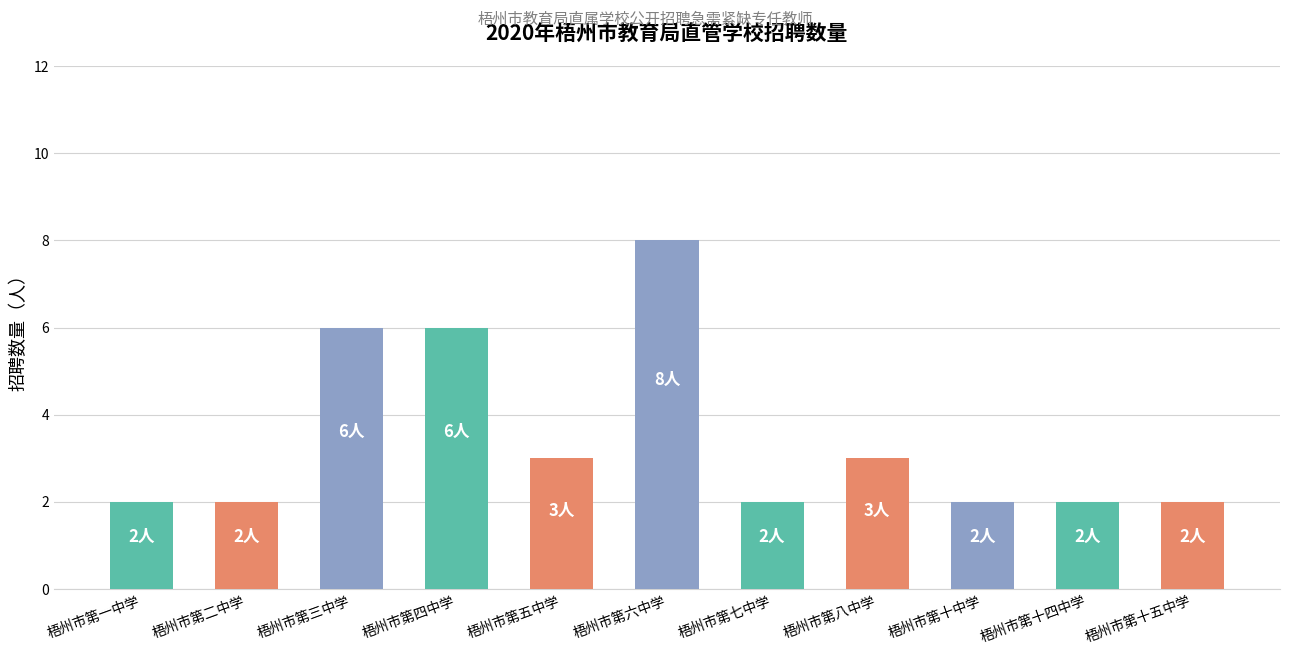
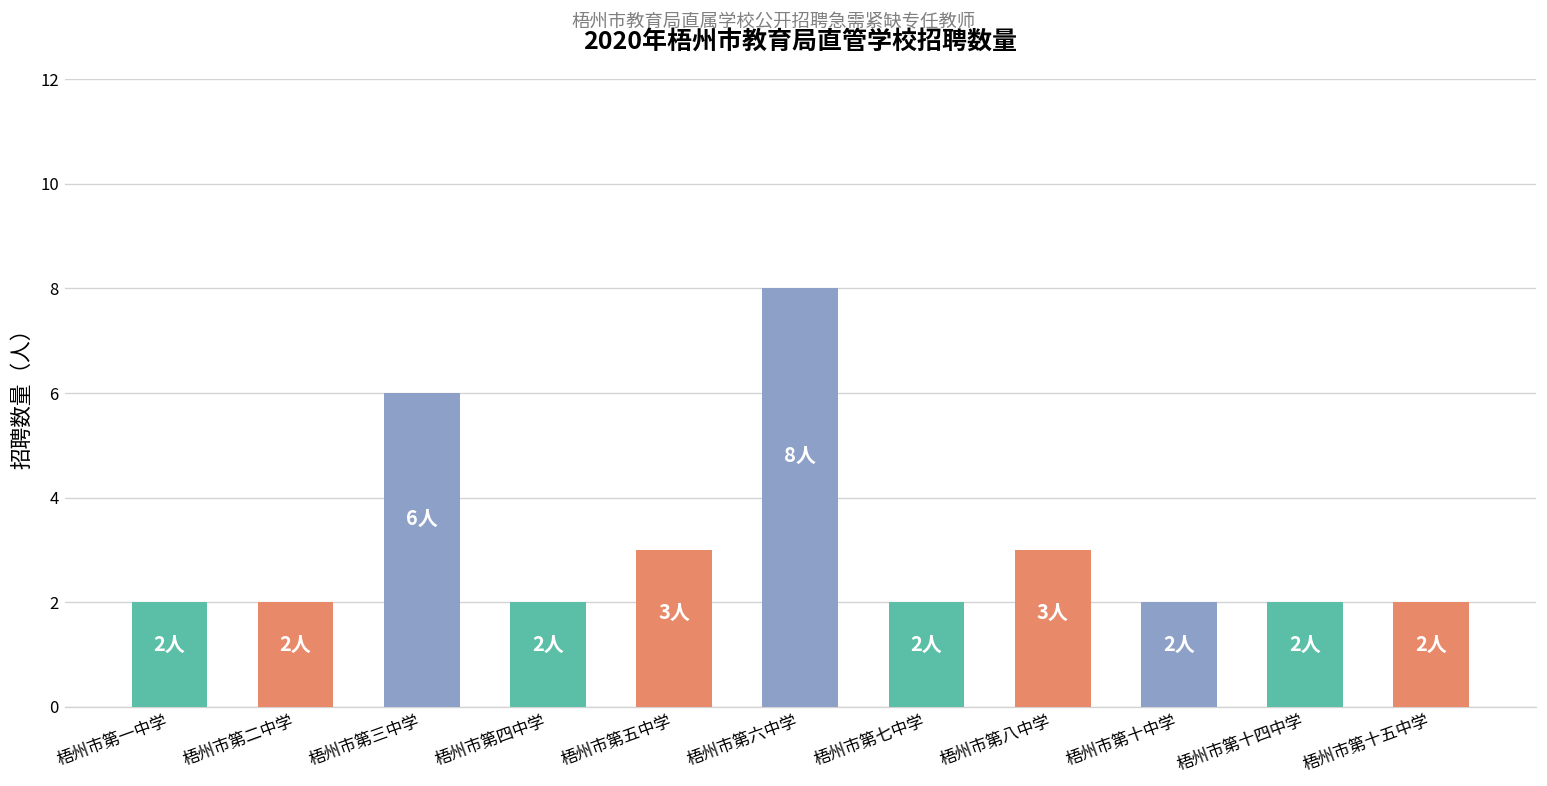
梧州市第四中学: 6人 -> 2人
